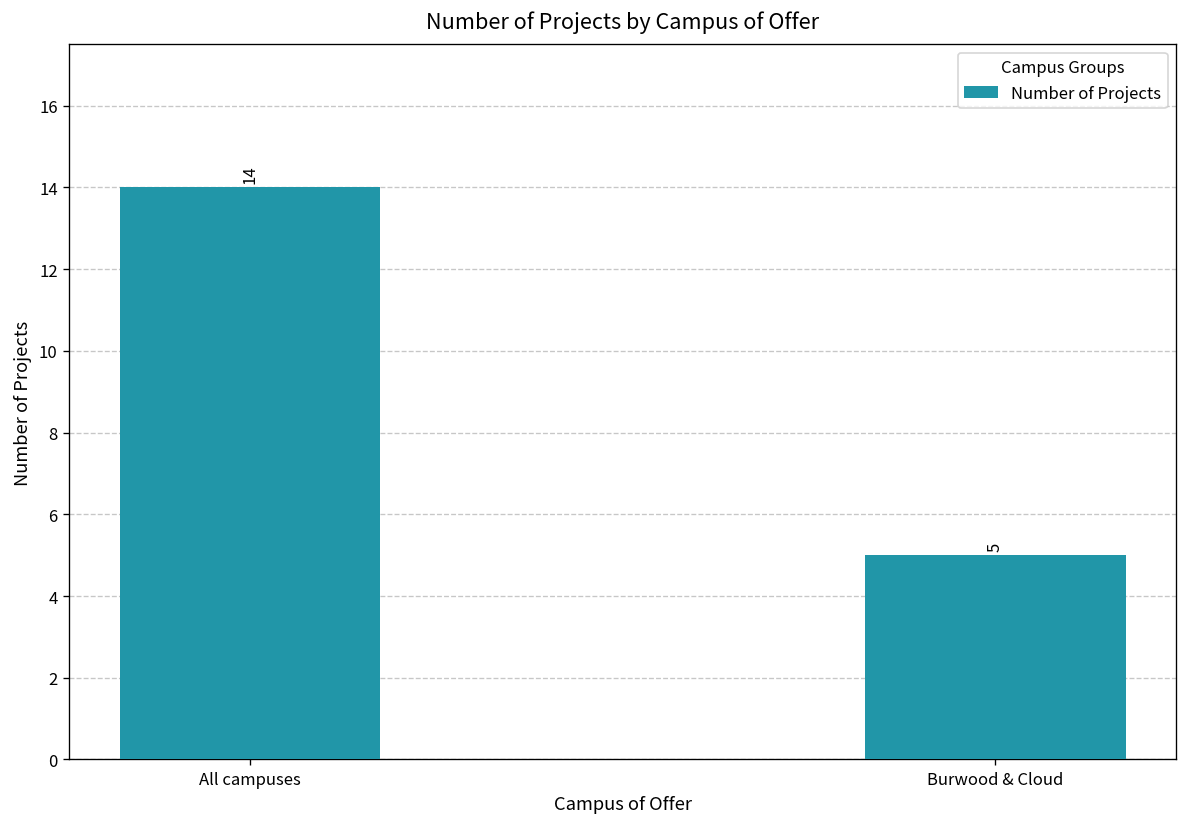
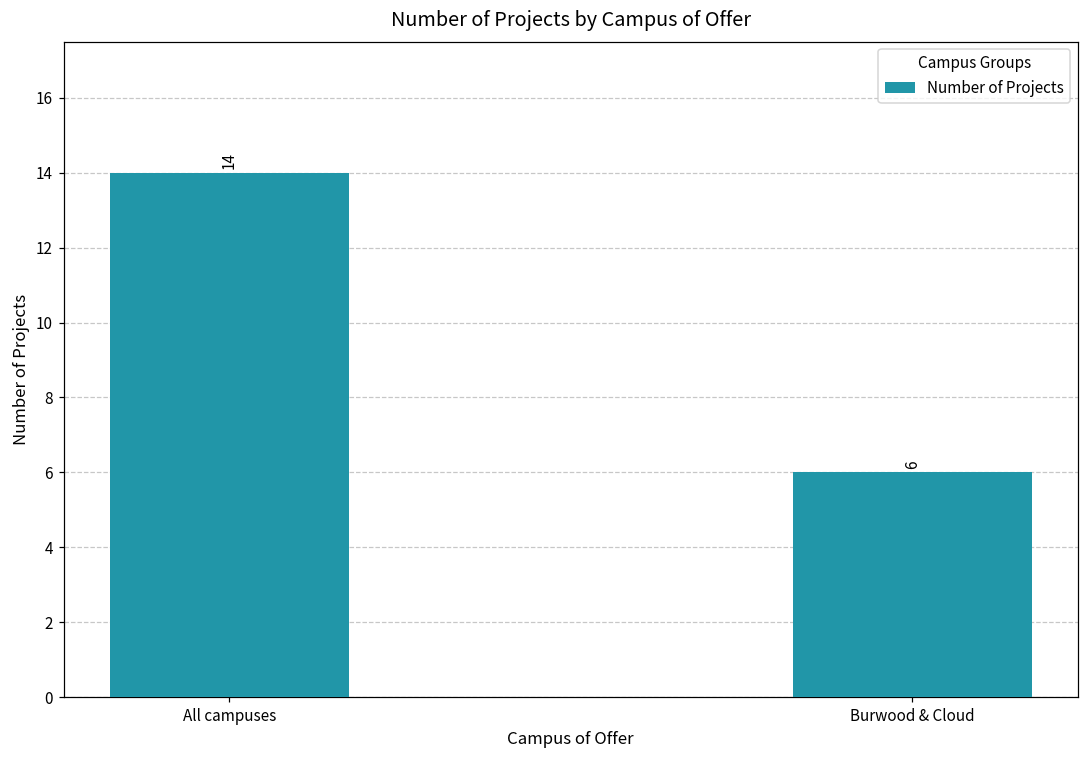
Burwood & Cloud: 5 -> 6
